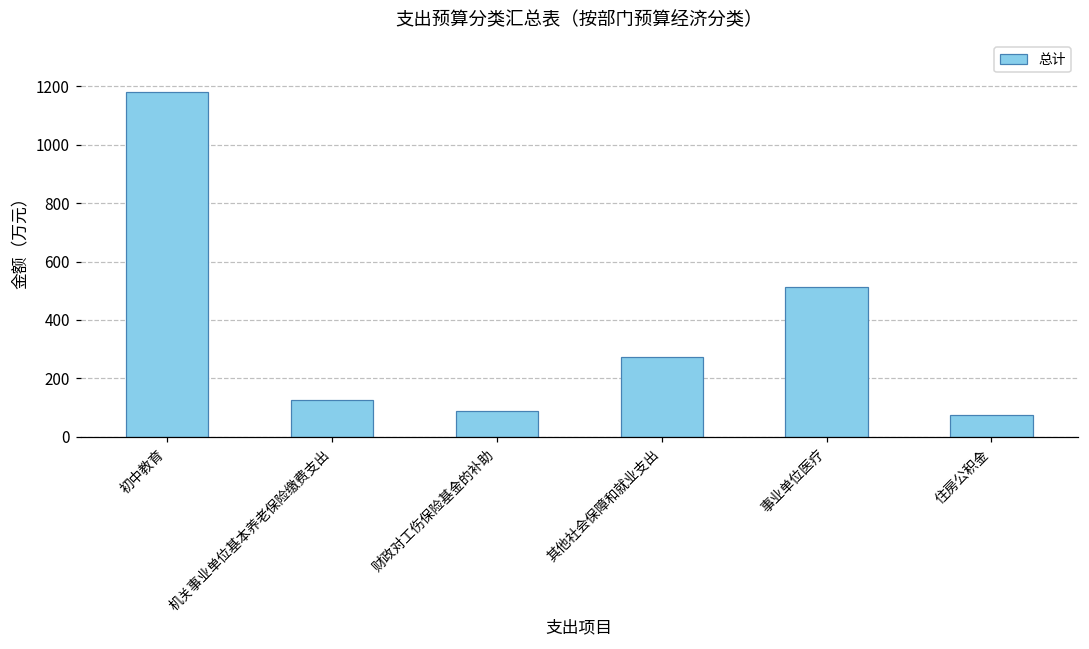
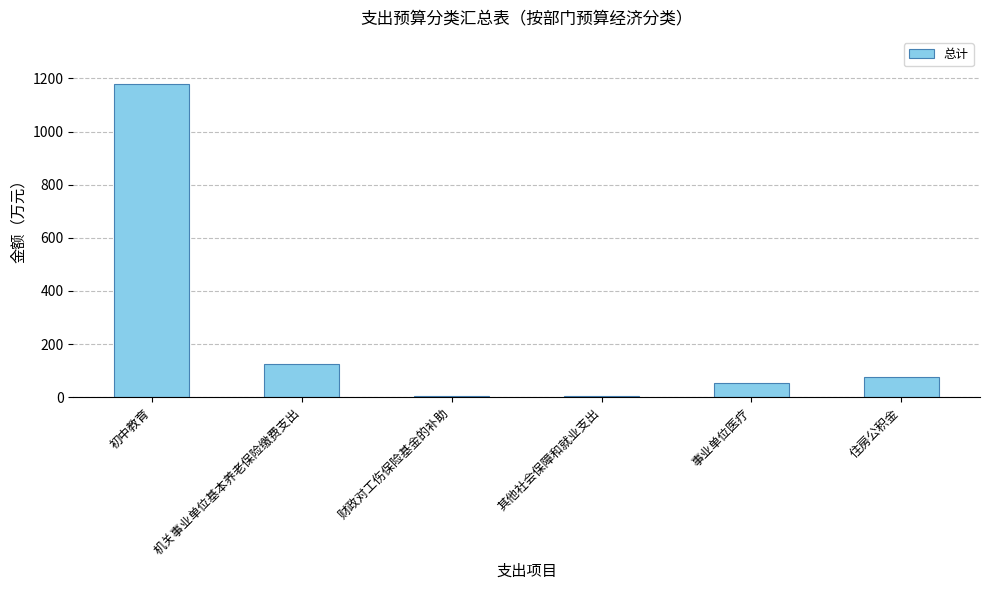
财政对工伤保险基金的补助: 90 -> 0
其他社会保障和就业支出: 270 -> 0
事业单位医疗: 510 -> 50
